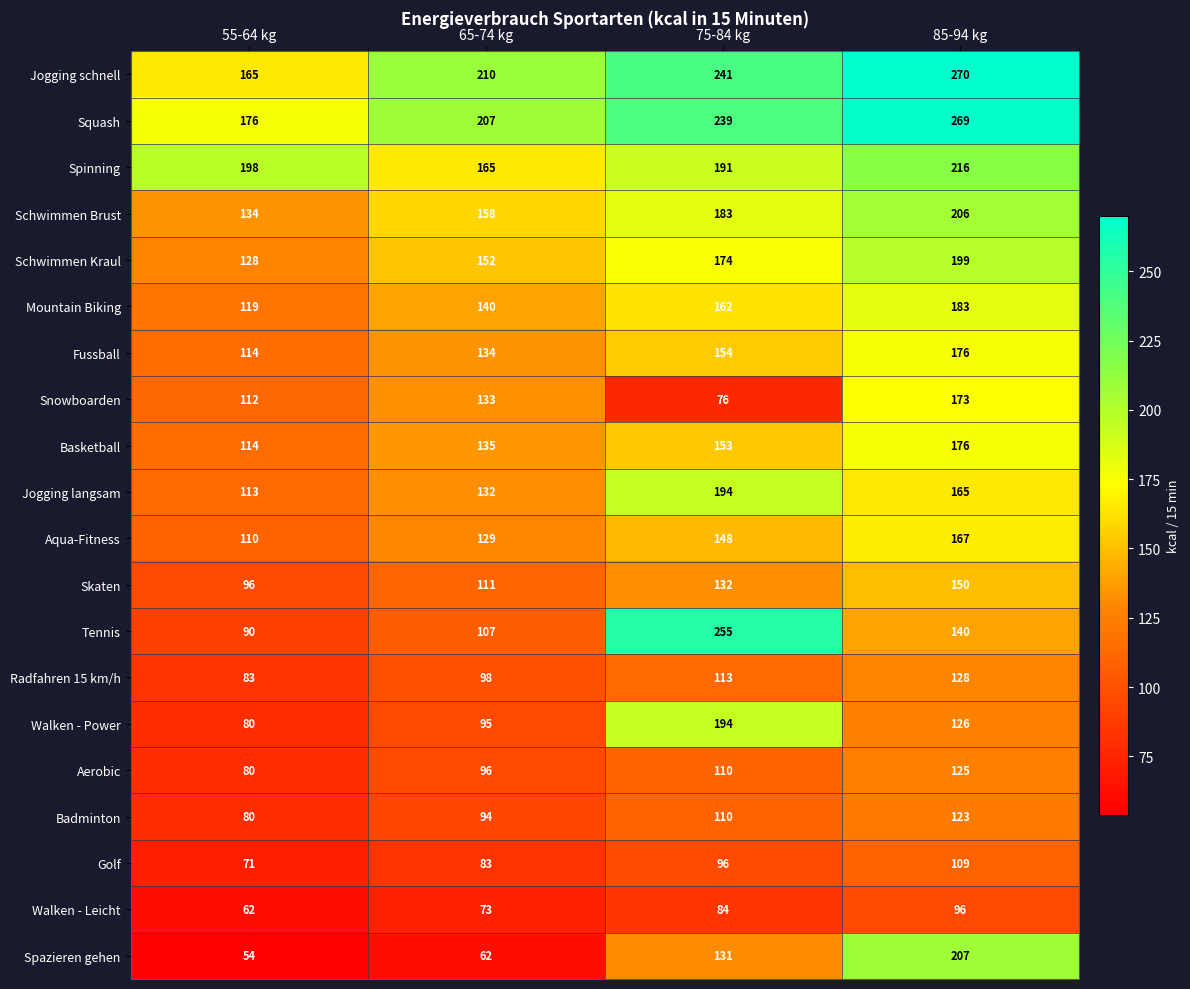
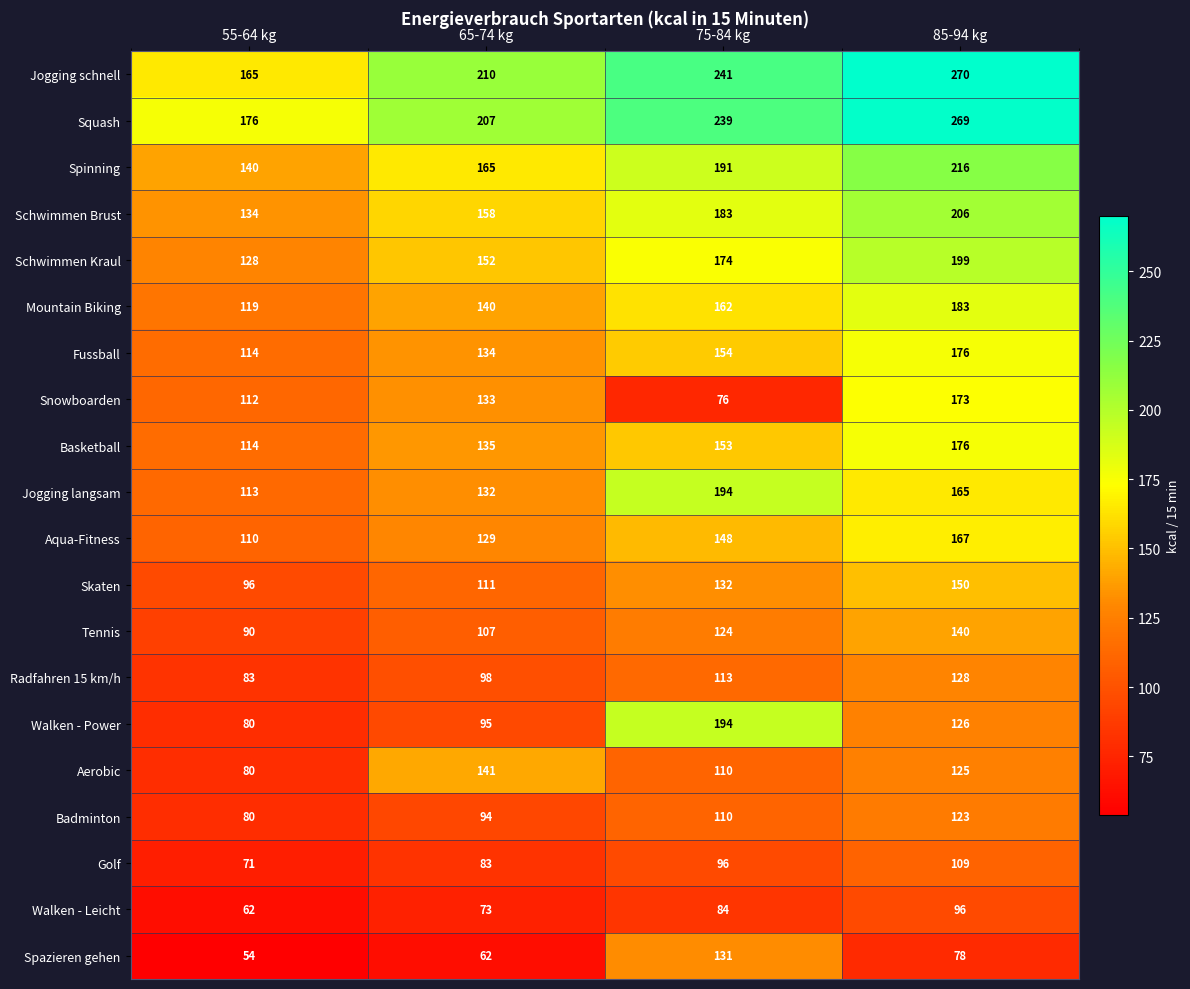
Spinning, 55-64 kg: 198 -> 140
Tennis, 75-84 kg: 255 -> 124
Aerobic, 65-74 kg: 96 -> 141
Spazieren gehen, 85-94 kg: 207 -> 78
